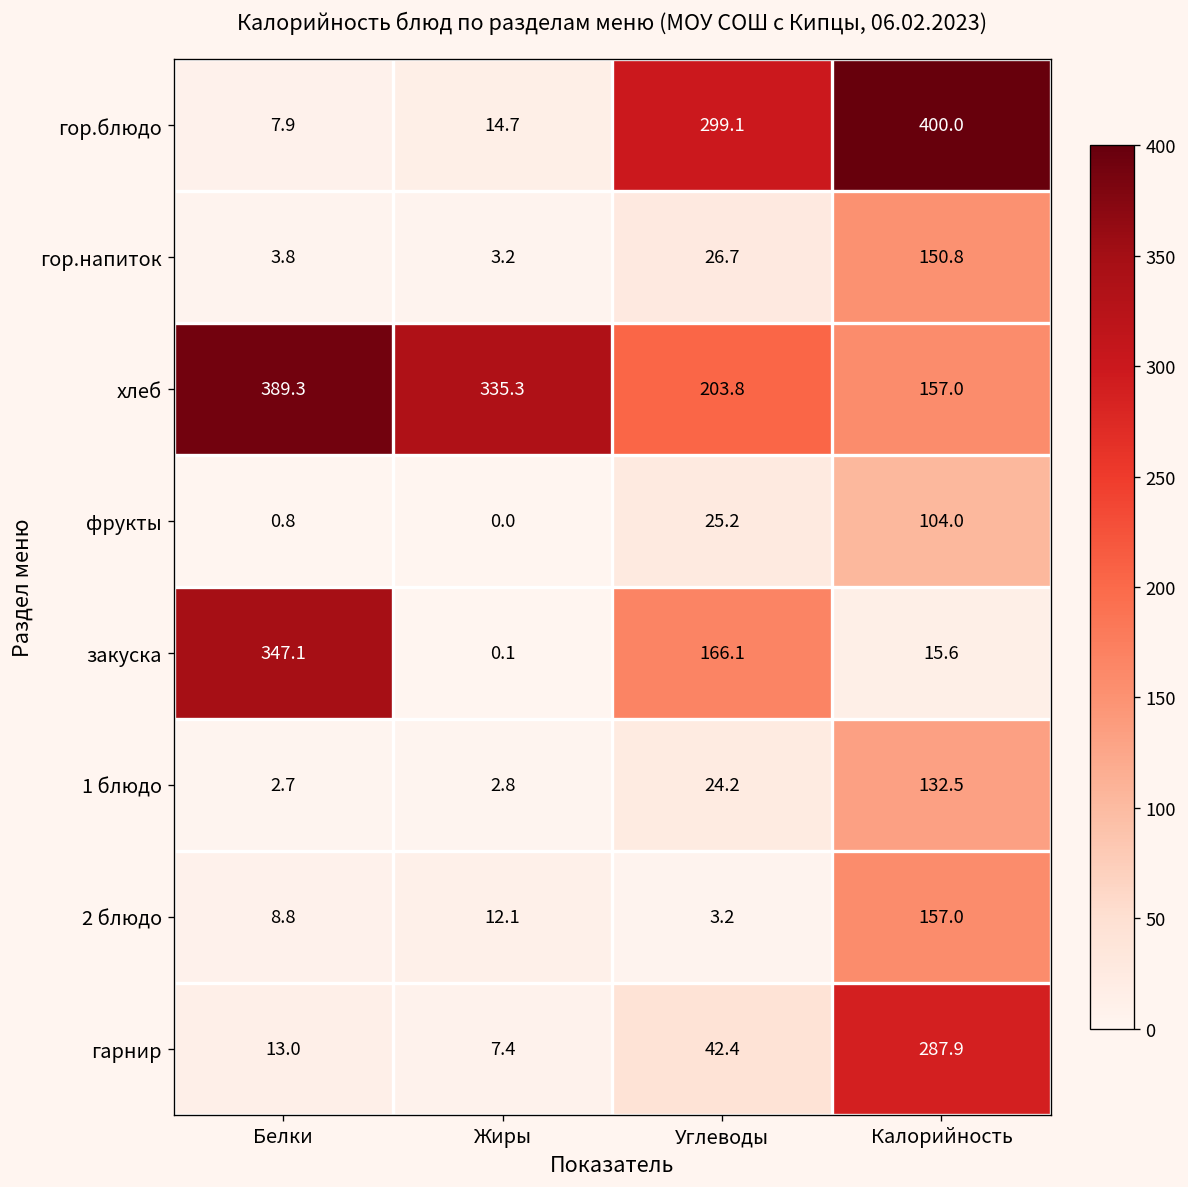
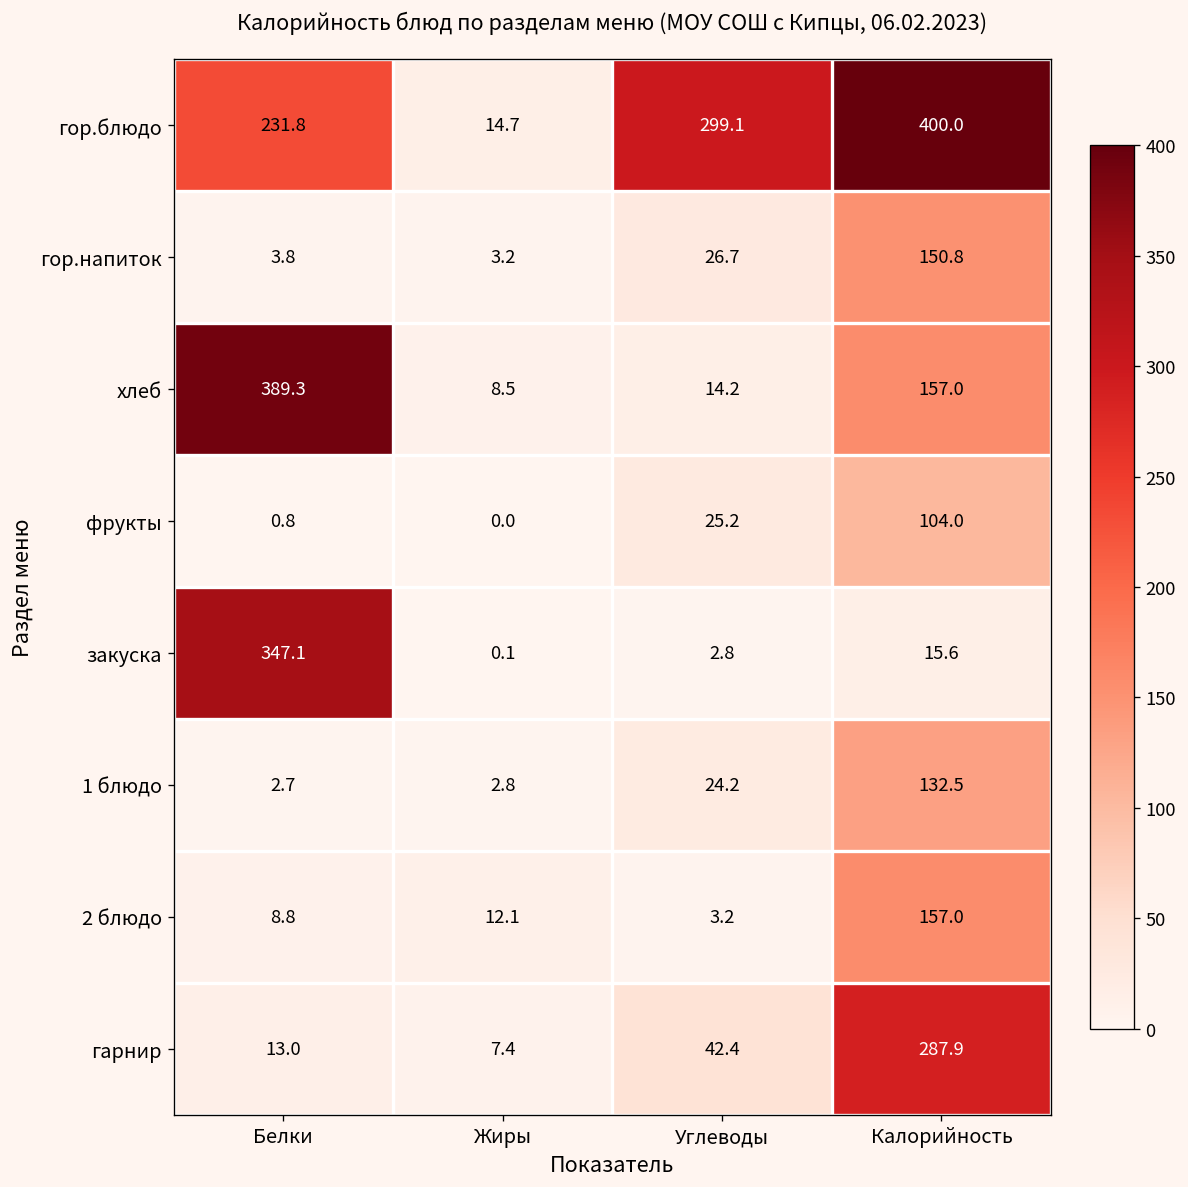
гор.блюдо, Белки: 7.9 -> 231.8
хлеб, Жиры: 335.3 -> 8.5
хлеб, Углеводы: 203.8 -> 14.2
закуска, Углеводы: 166.1 -> 2.8
